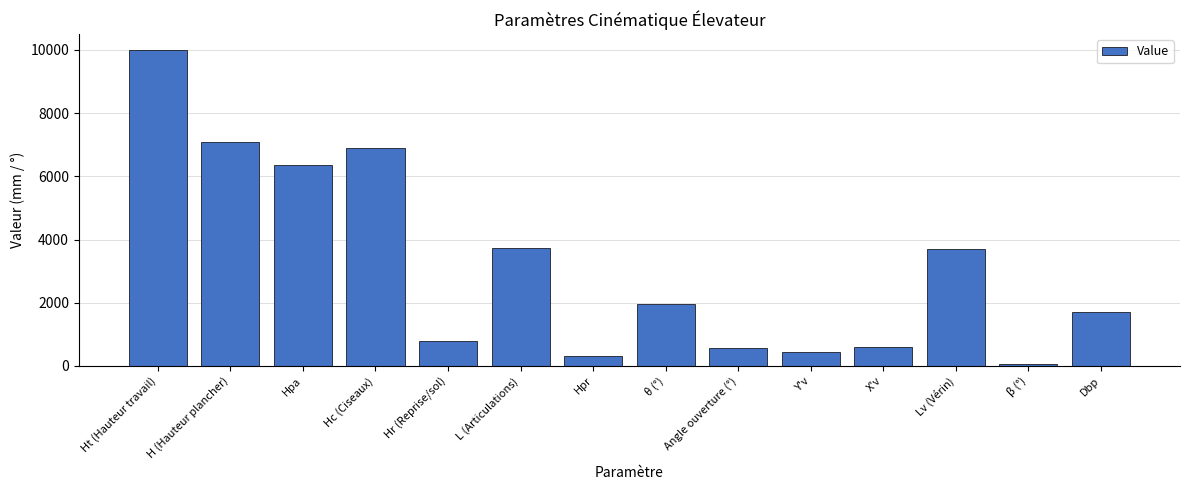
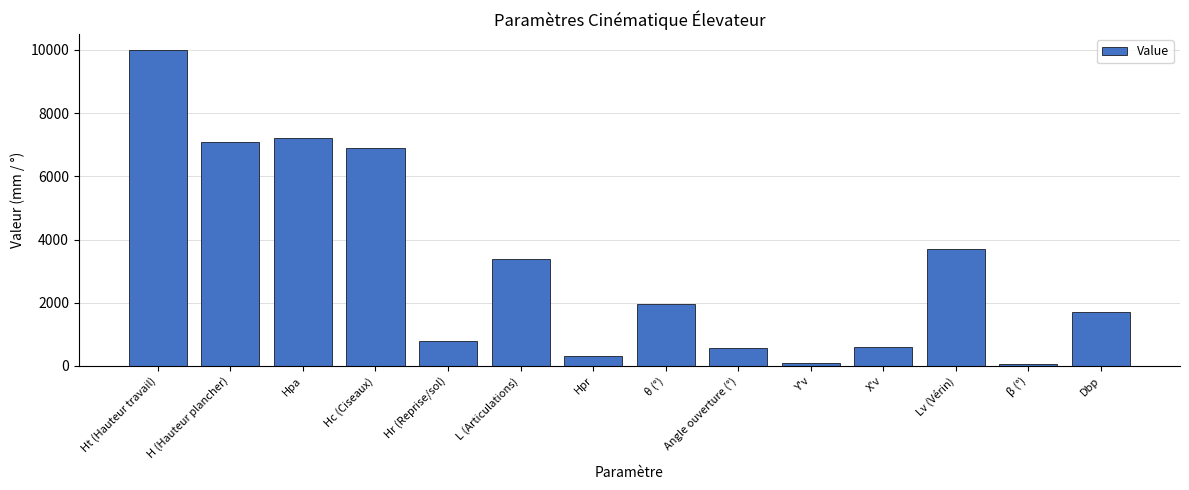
Hpa: 6400 -> 7200
L (Articulations): 3700 -> 3400
Y'v: 400 -> 100
